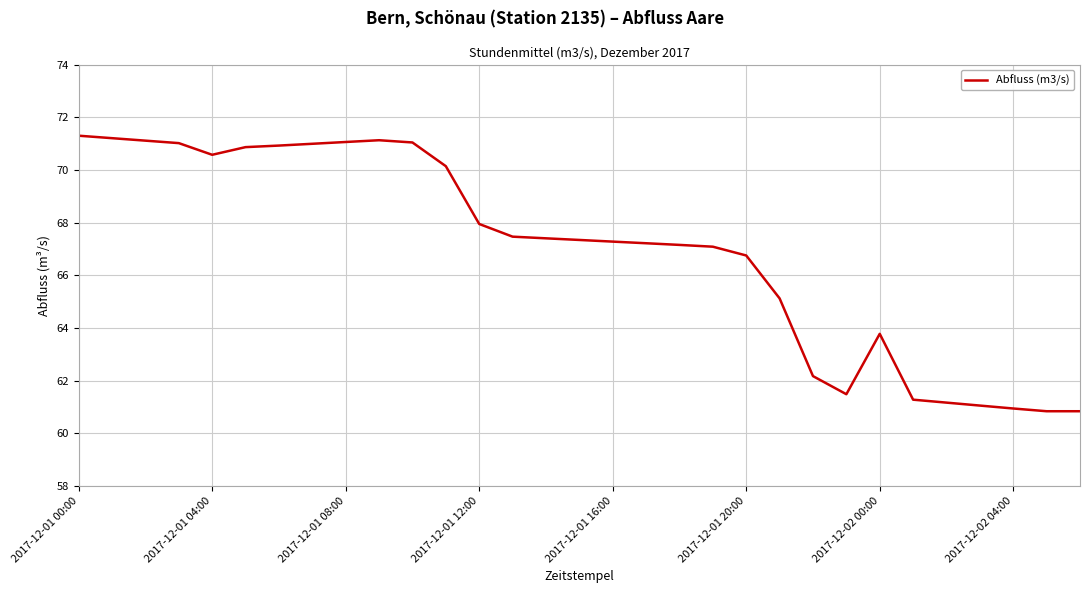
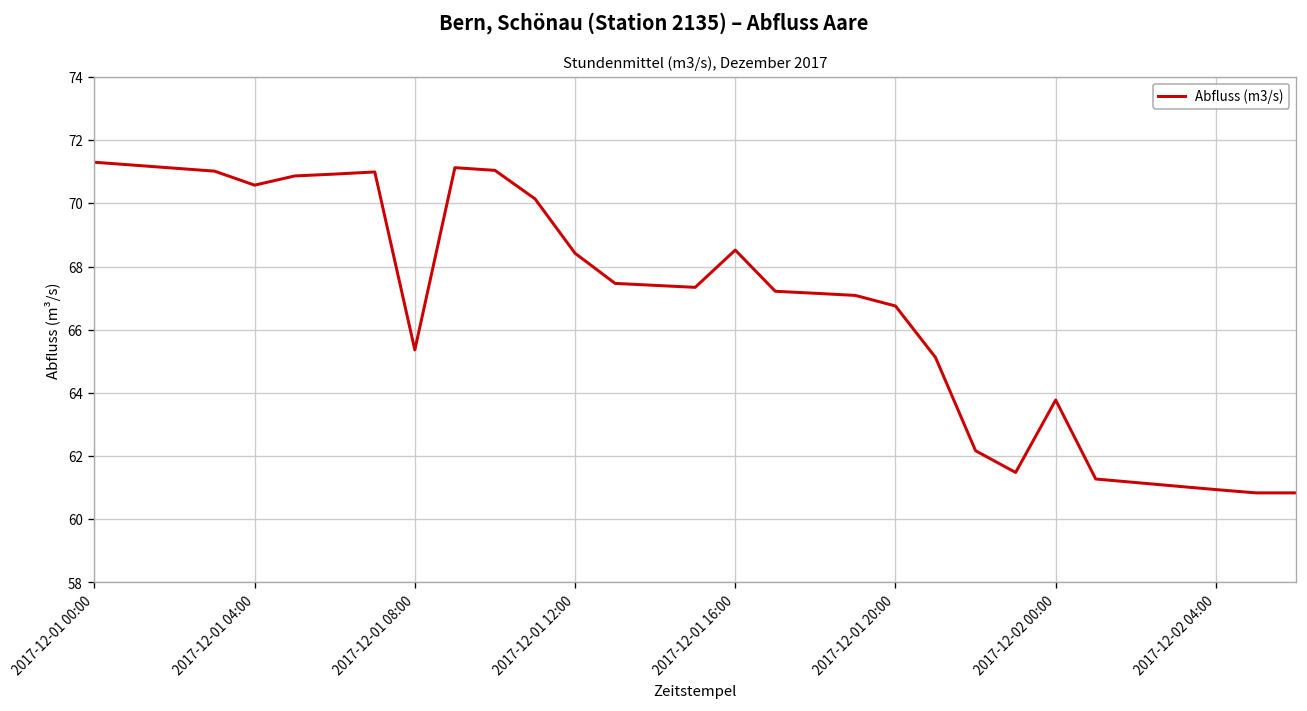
2017-12-01 08:00: 71.1 -> 65.4
2017-12-01 12:00: 67.9 -> 68.4
2017-12-01 16:00: 67.3 -> 68.5
